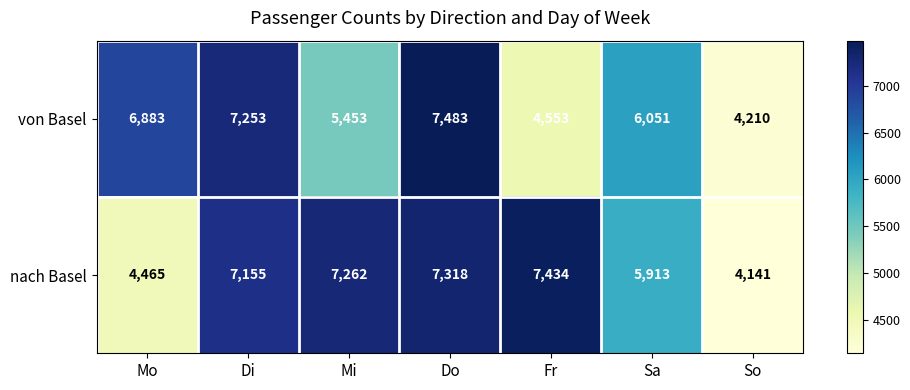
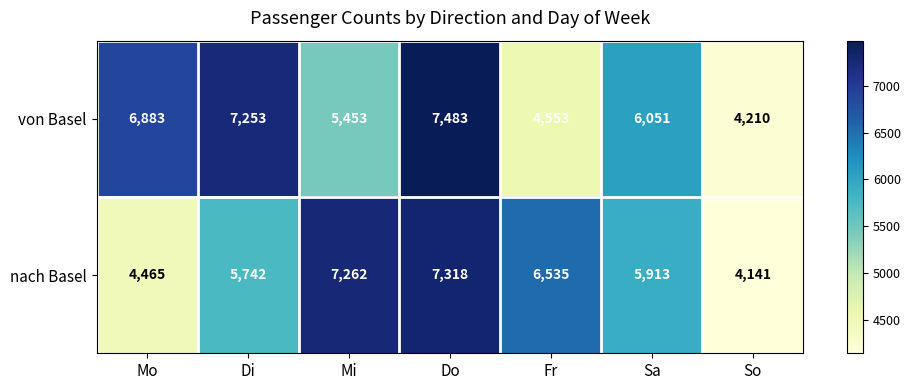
nach Basel, Di: 7,155 -> 5,742
nach Basel, Fr: 7,434 -> 6,535
